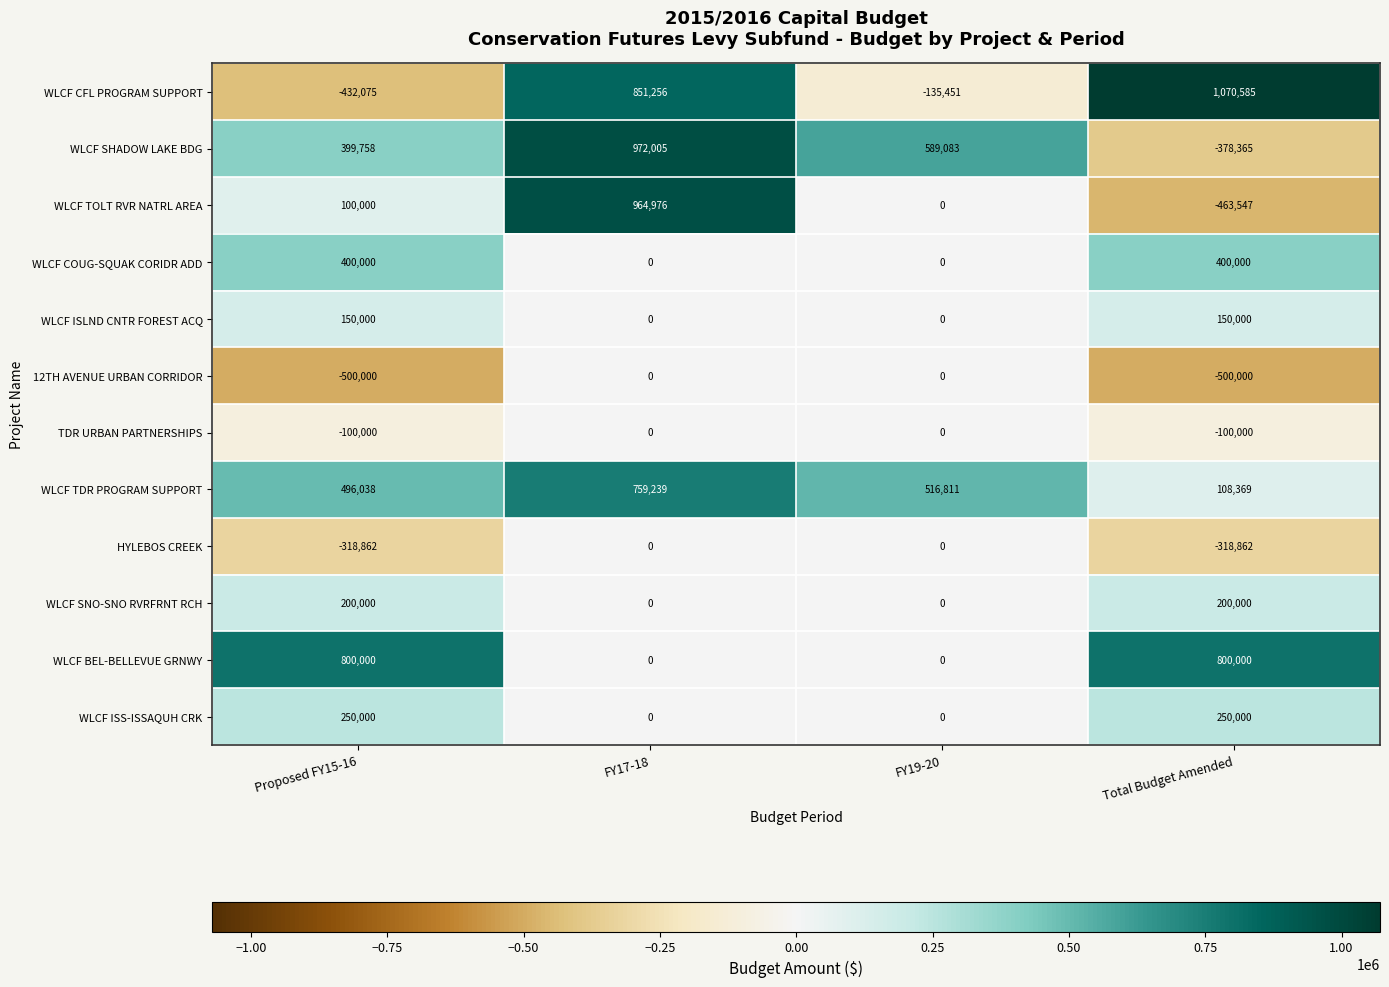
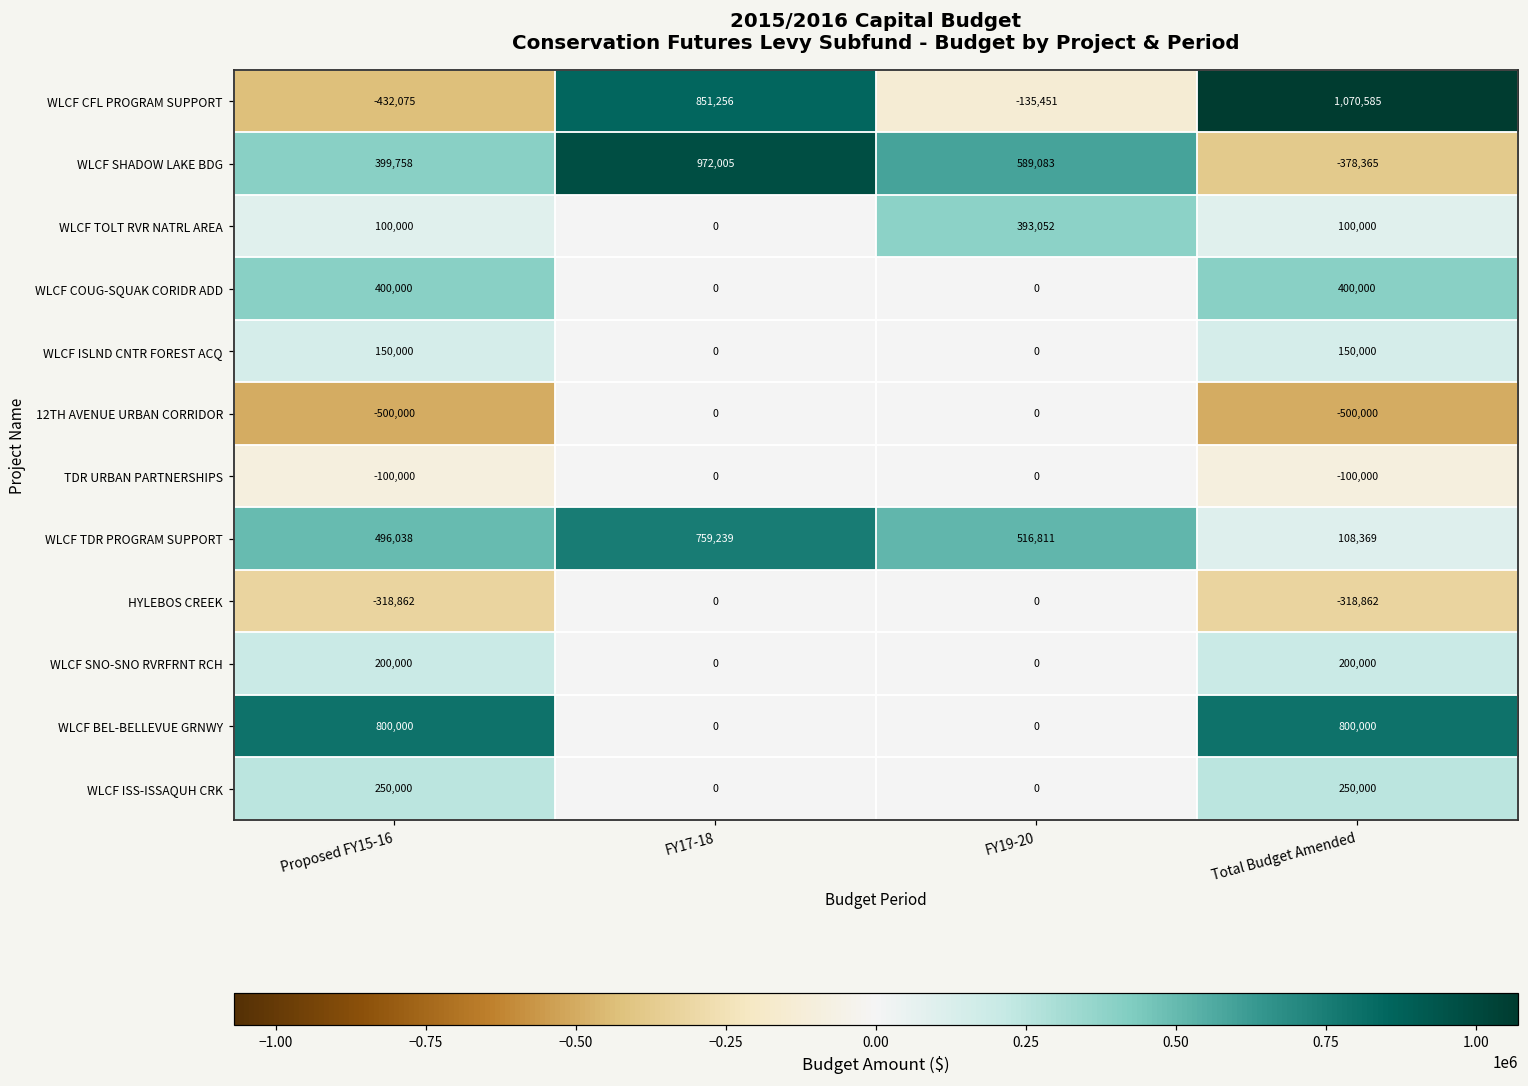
WLCF TOLT RVR NATRL AREA, FY17-18: 964,976 -> 0
WLCF TOLT RVR NATRL AREA, FY19-20: 0 -> 393,052
WLCF TOLT RVR NATRL AREA, Total Budget Amended: -463,547 -> 100,000
